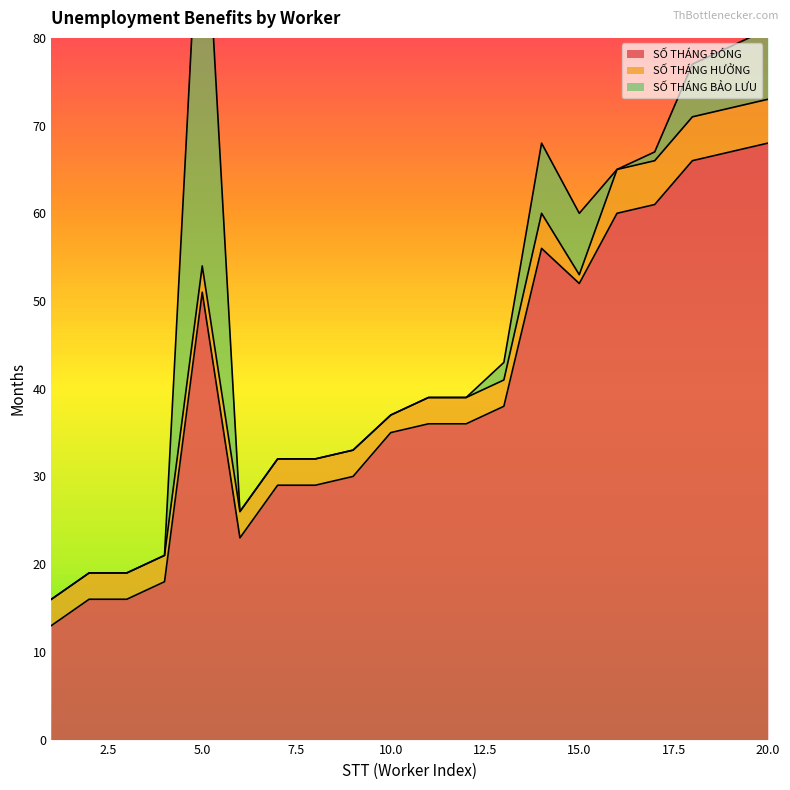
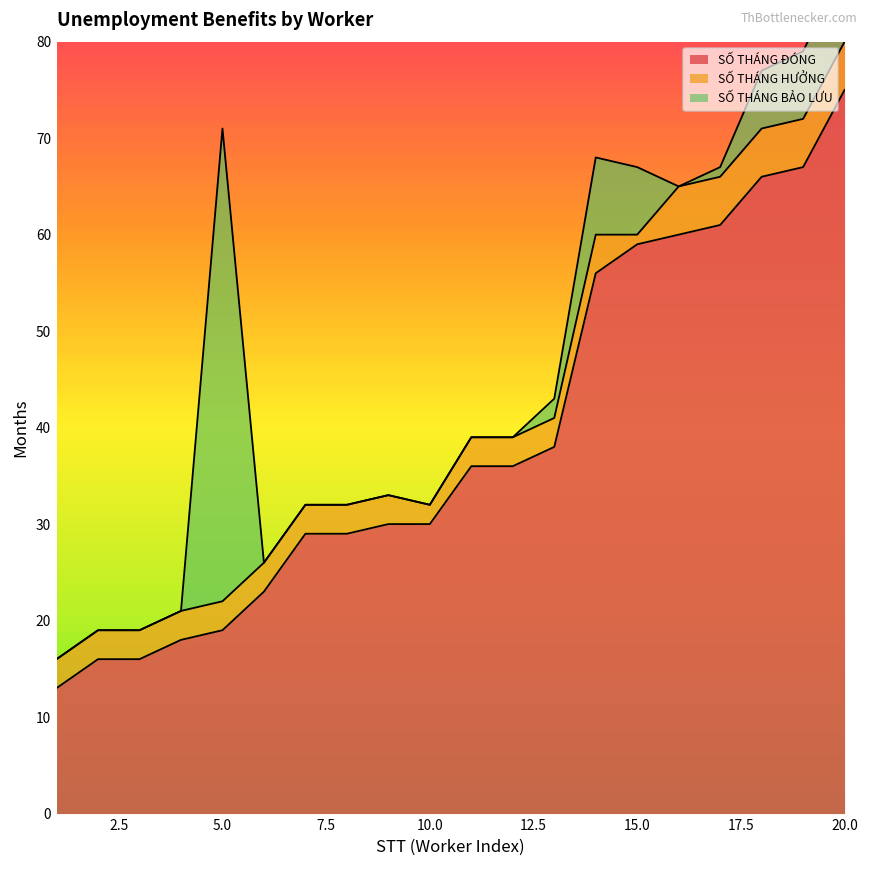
SỐ THÁNG ĐÓNG, 5.0: 51 -> 19
SỐ THÁNG ĐÓNG, 10.0: 35 -> 30
SỐ THÁNG ĐÓNG, 15.0: 52 -> 59
SỐ THÁNG ĐÓNG, 20.0: 68 -> 75
